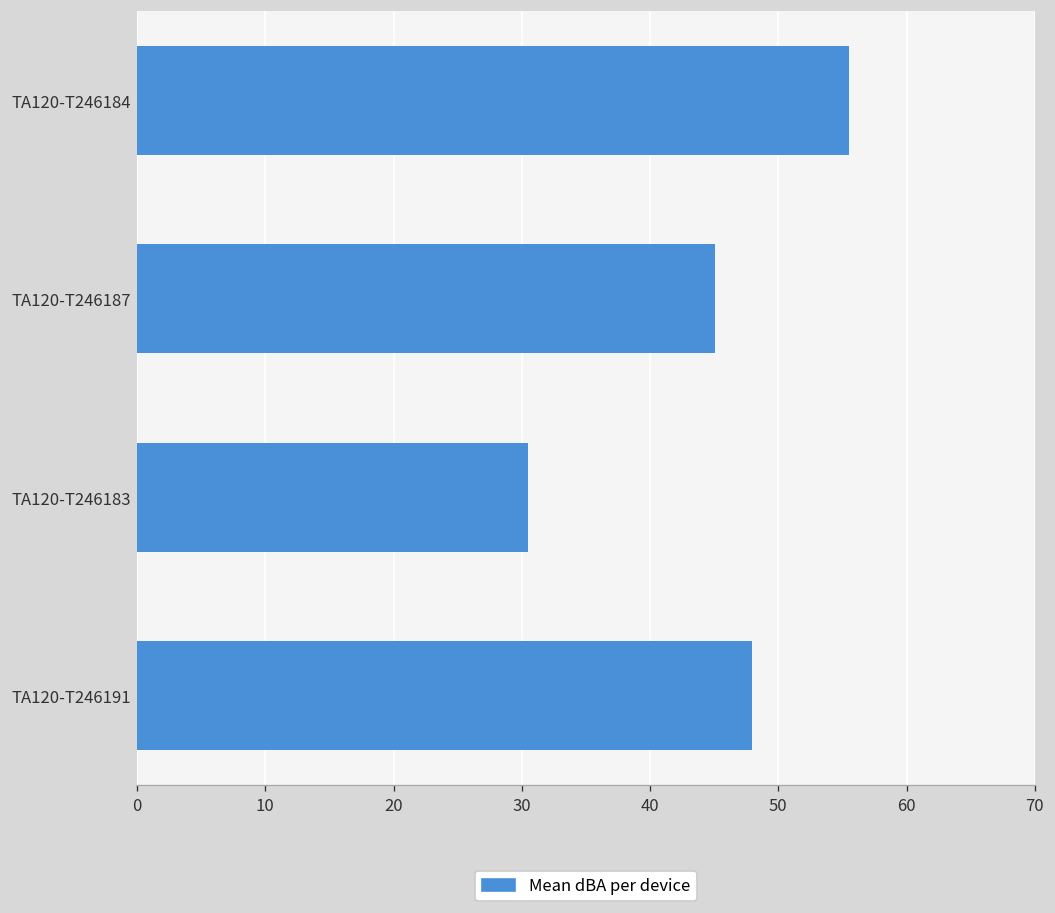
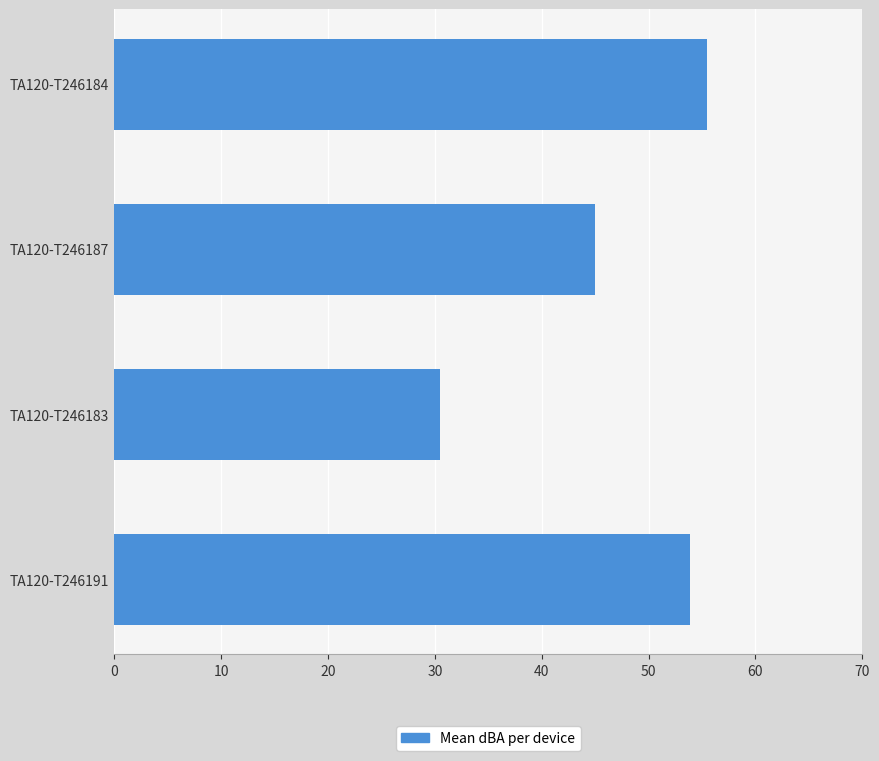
TA120-T246191: 48.0 -> 53.8
